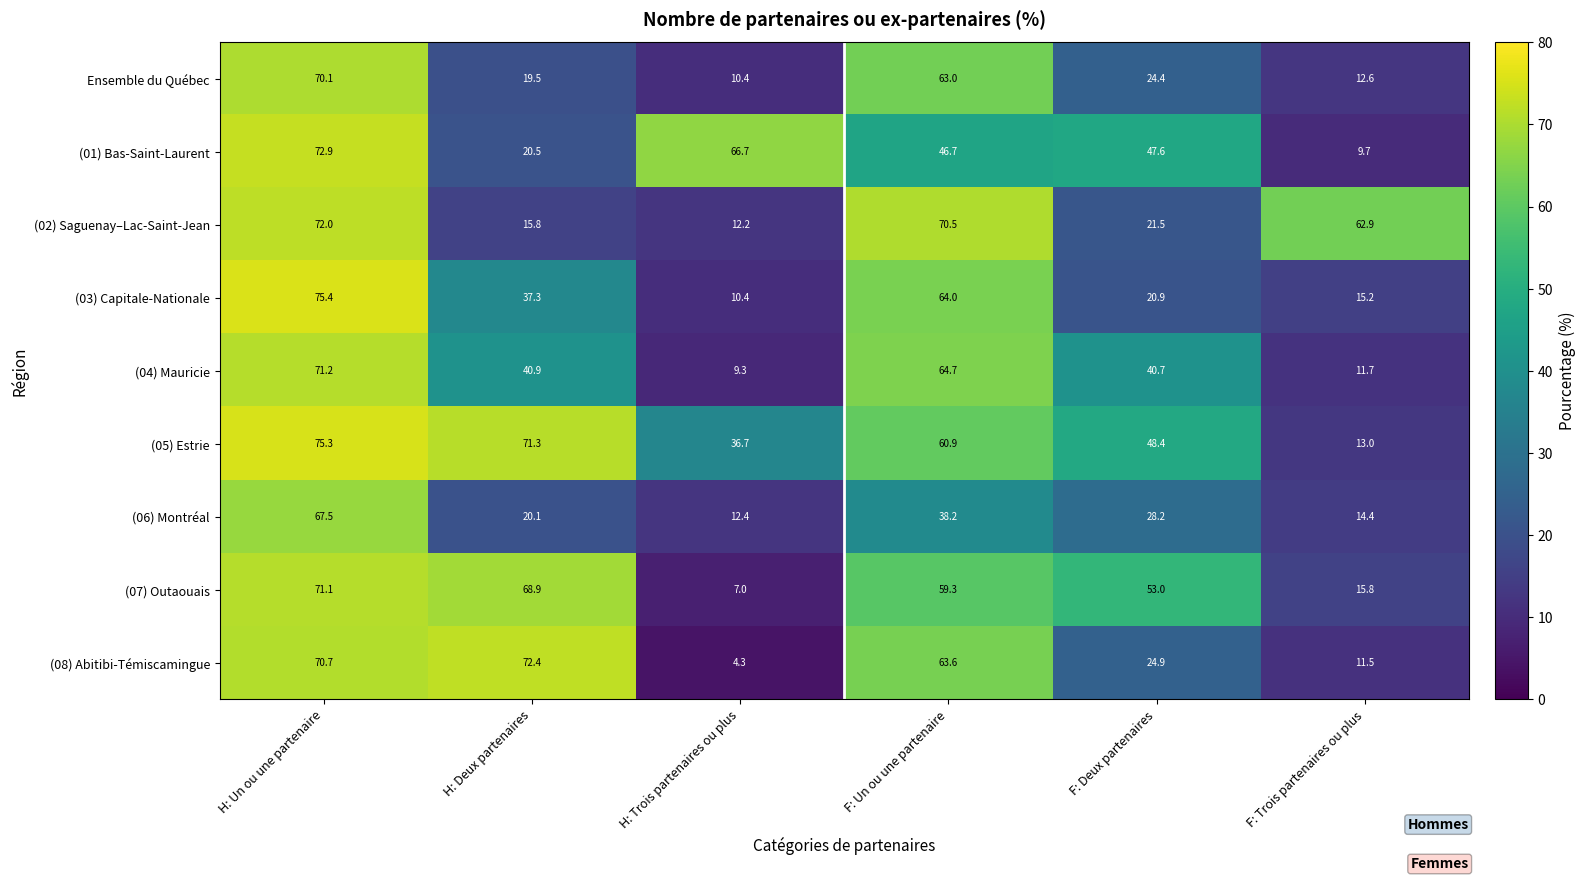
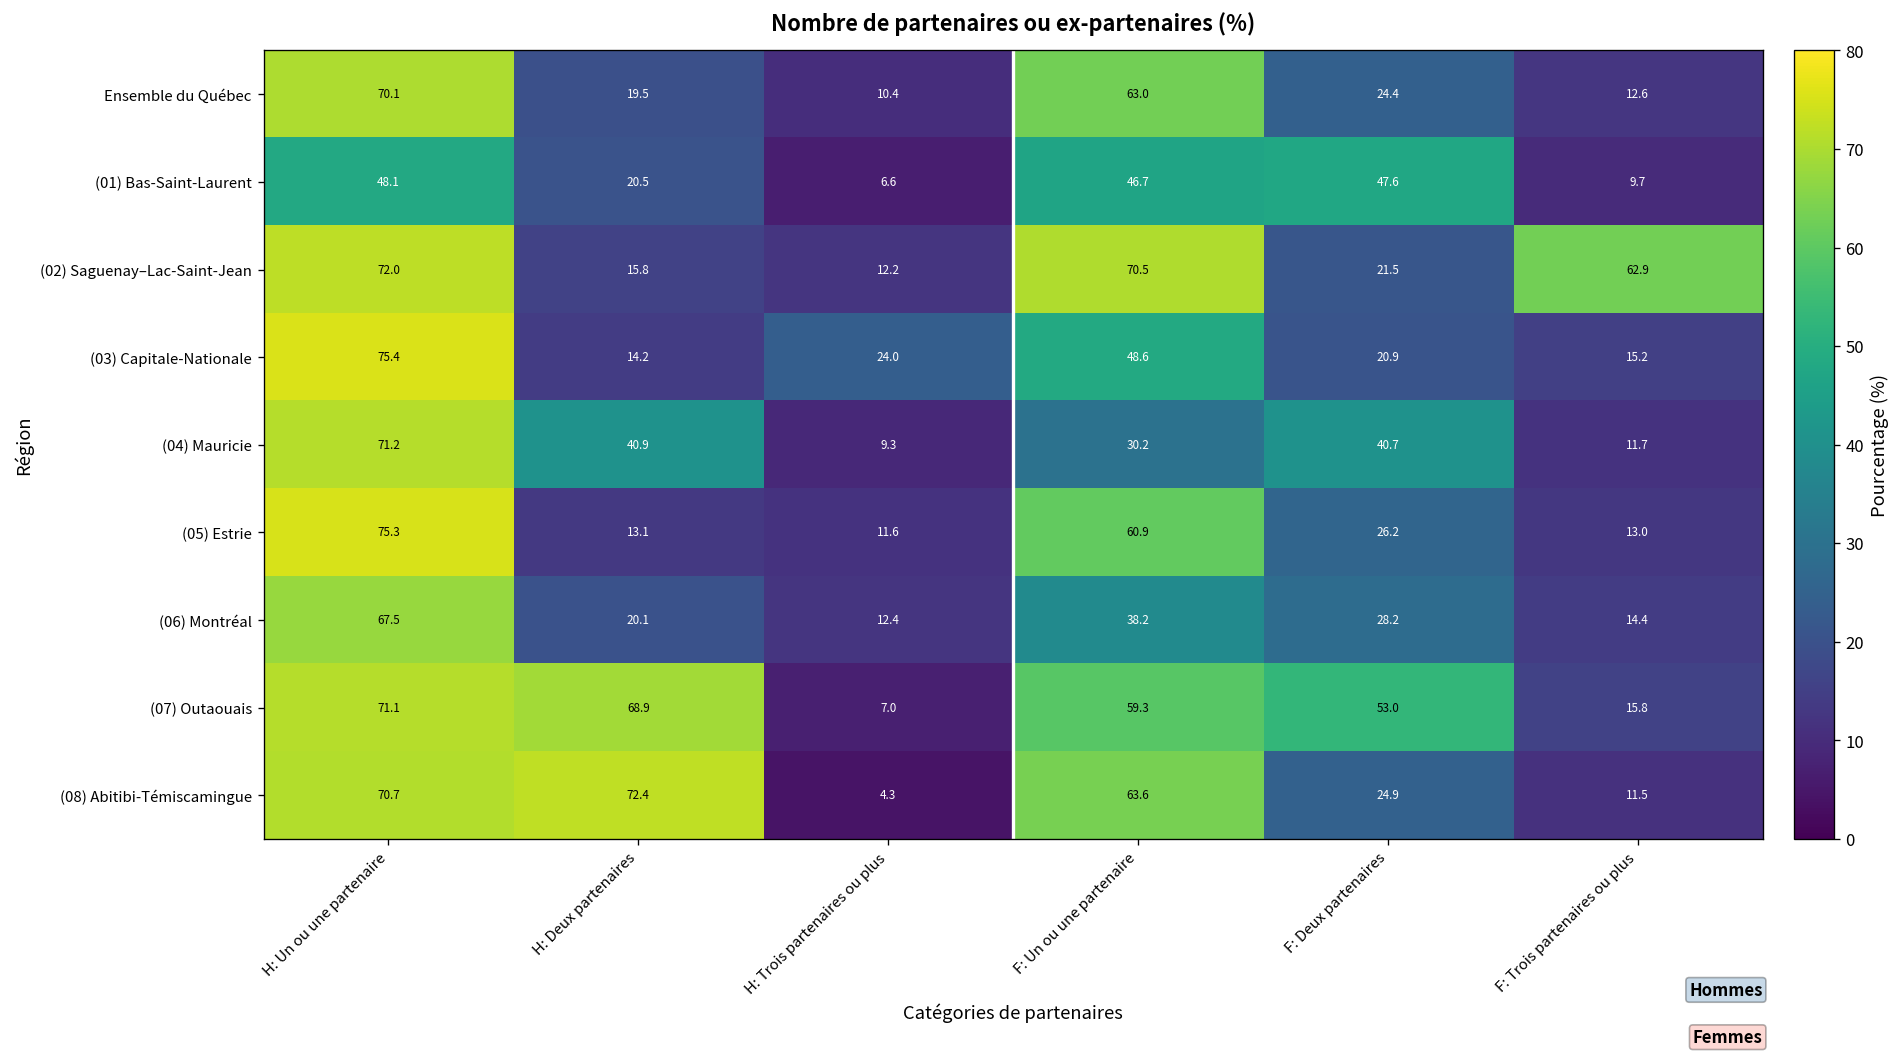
(01) Bas-Saint-Laurent, H: Un ou une partenaire: 72.9 -> 48.1
(01) Bas-Saint-Laurent, H: Trois partenaires ou plus: 66.7 -> 6.6
(03) Capitale-Nationale, H: Deux partenaires: 37.3 -> 14.2
(03) Capitale-Nationale, H: Trois partenaires ou plus: 10.4 -> 24.0
(03) Capitale-Nationale, F: Un ou une partenaire: 64.0 -> 48.6
(04) Mauricie, F: Un ou une partenaire: 64.7 -> 30.2
(05) Estrie, H: Deux partenaires: 71.3 -> 13.1
(05) Estrie, H: Trois partenaires ou plus: 36.7 -> 11.6
(05) Estrie, F: Deux partenaires: 48.4 -> 26.2
